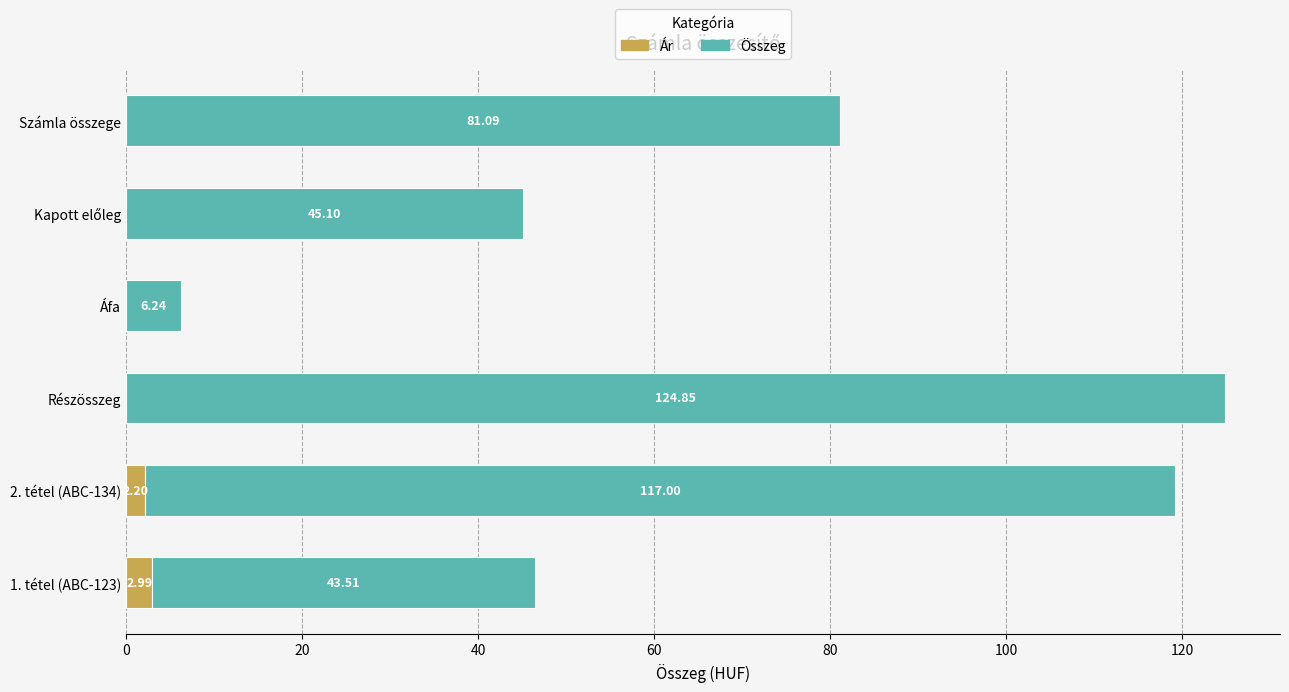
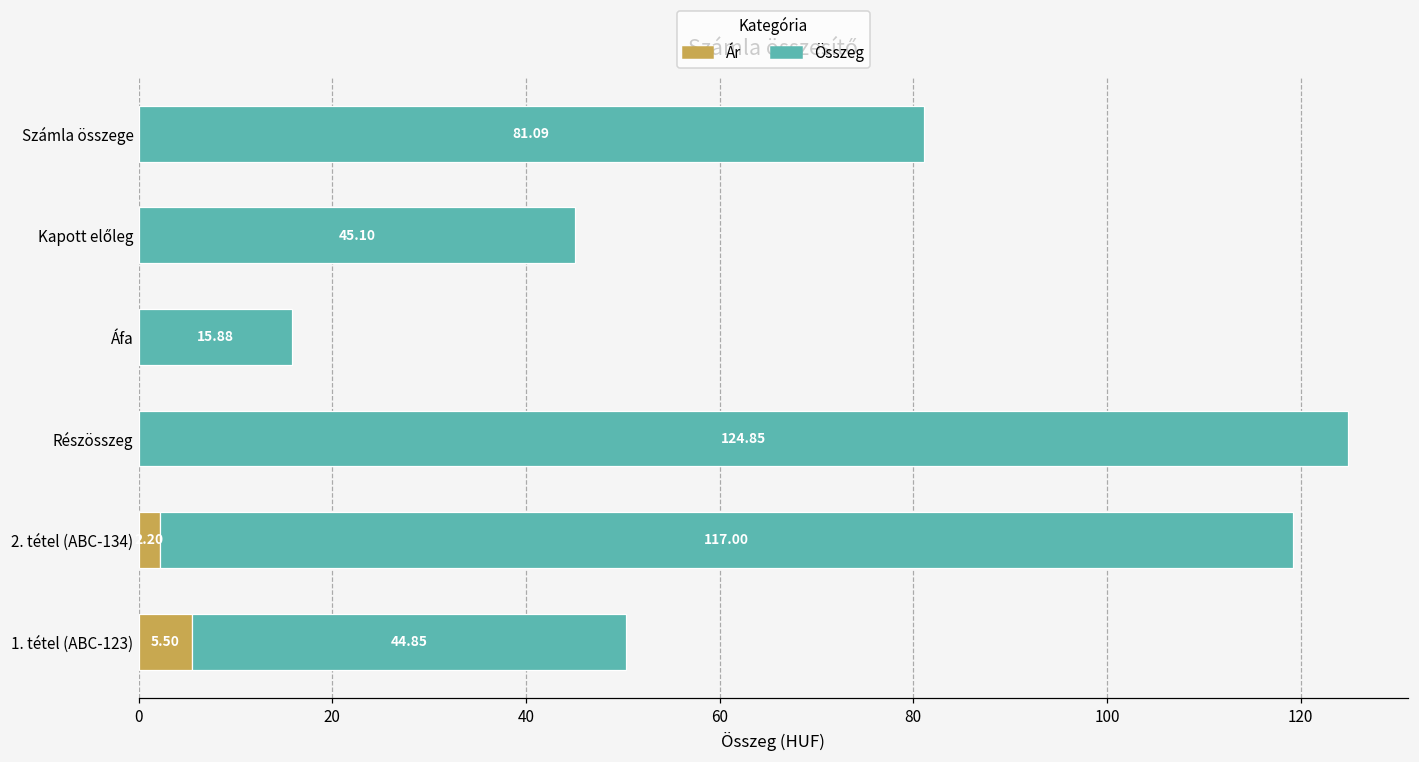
Összeg, Áfa: 6.24 -> 15.88
Ár, 1. tétel (ABC-123): 2.99 -> 5.50
Összeg, 1. tétel (ABC-123): 43.51 -> 44.85
